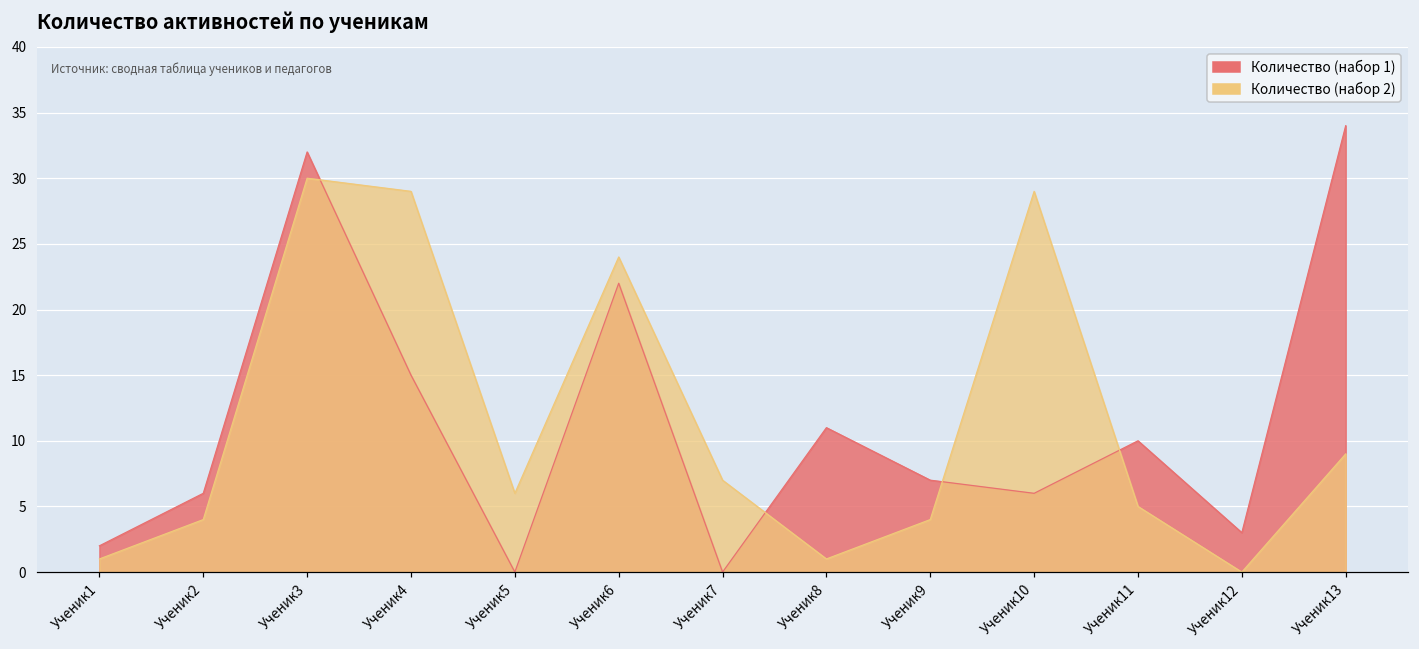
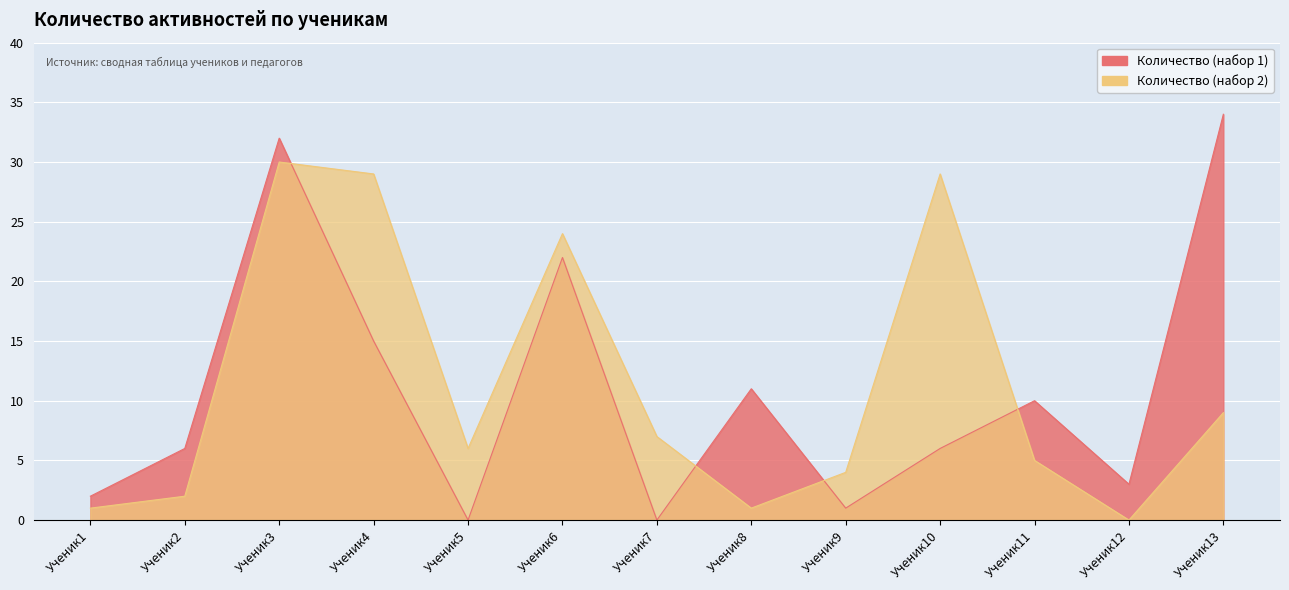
Количество (набор 2), Ученик2: 4 -> 2
Количество (набор 1), Ученик9: 7 -> 1
